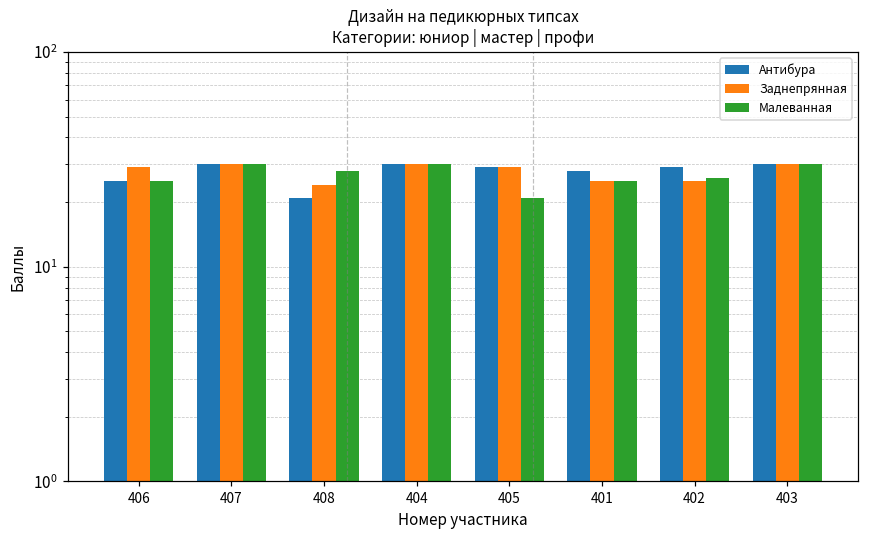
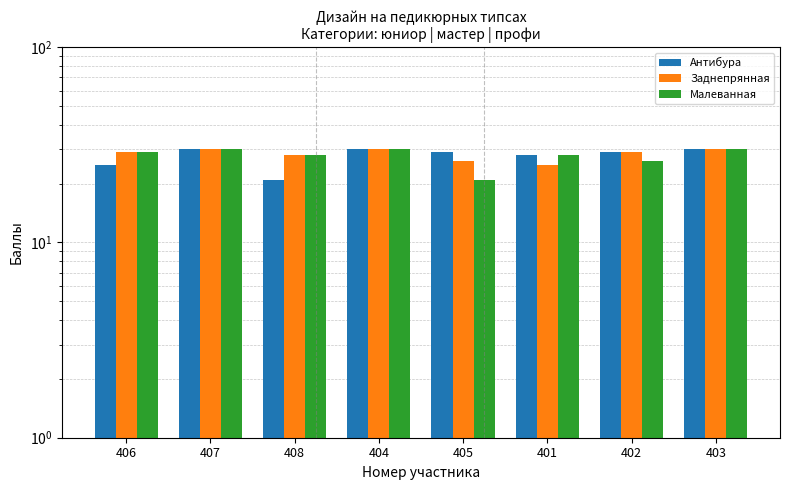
Малеванная, 406: 25 -> 29
Заднепрянная, 408: 24 -> 28
Заднепрянная, 405: 29 -> 26
Малеванная, 401: 25 -> 28
Заднепрянная, 402: 25 -> 29
